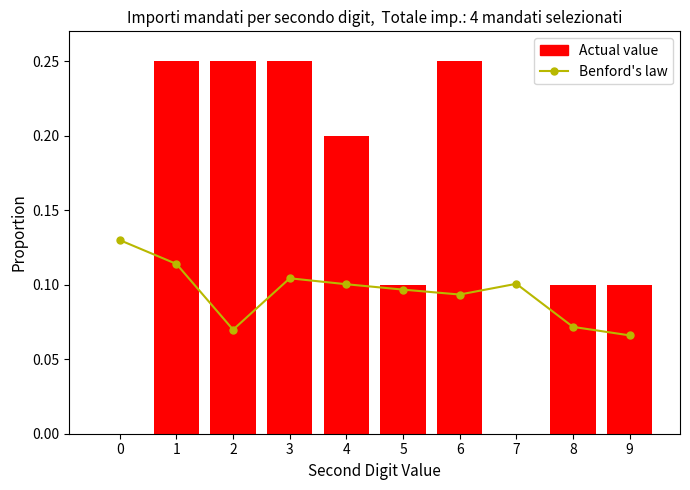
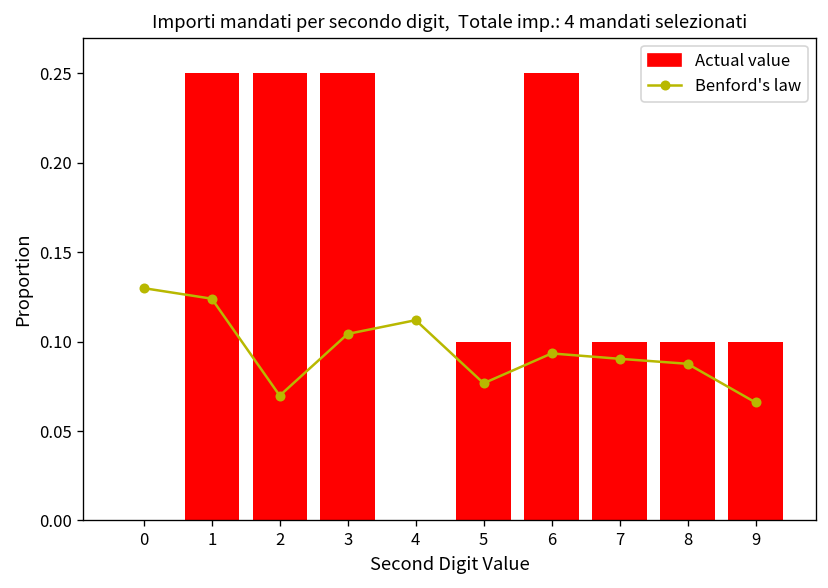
Benford's law, 1: 0.114 -> 0.124
Benford's law, 4: 0.100 -> 0.112
Actual value, 4: 0.2 -> 0.0
Benford's law, 5: 0.097 -> 0.077
Benford's law, 7: 0.101 -> 0.090
Actual value, 7: 0.0 -> 0.1
Benford's law, 8: 0.072 -> 0.088
